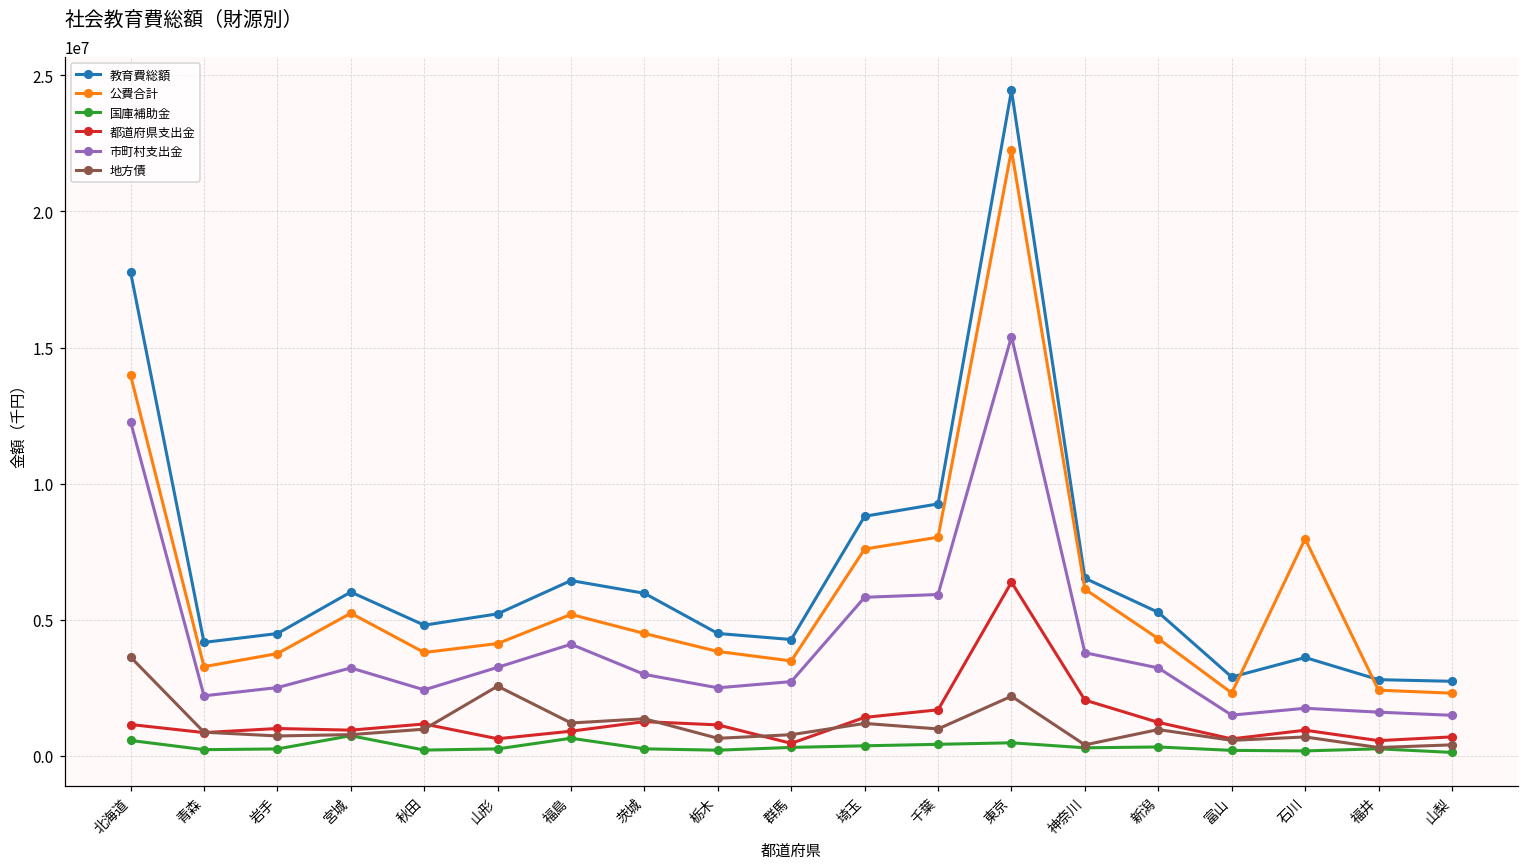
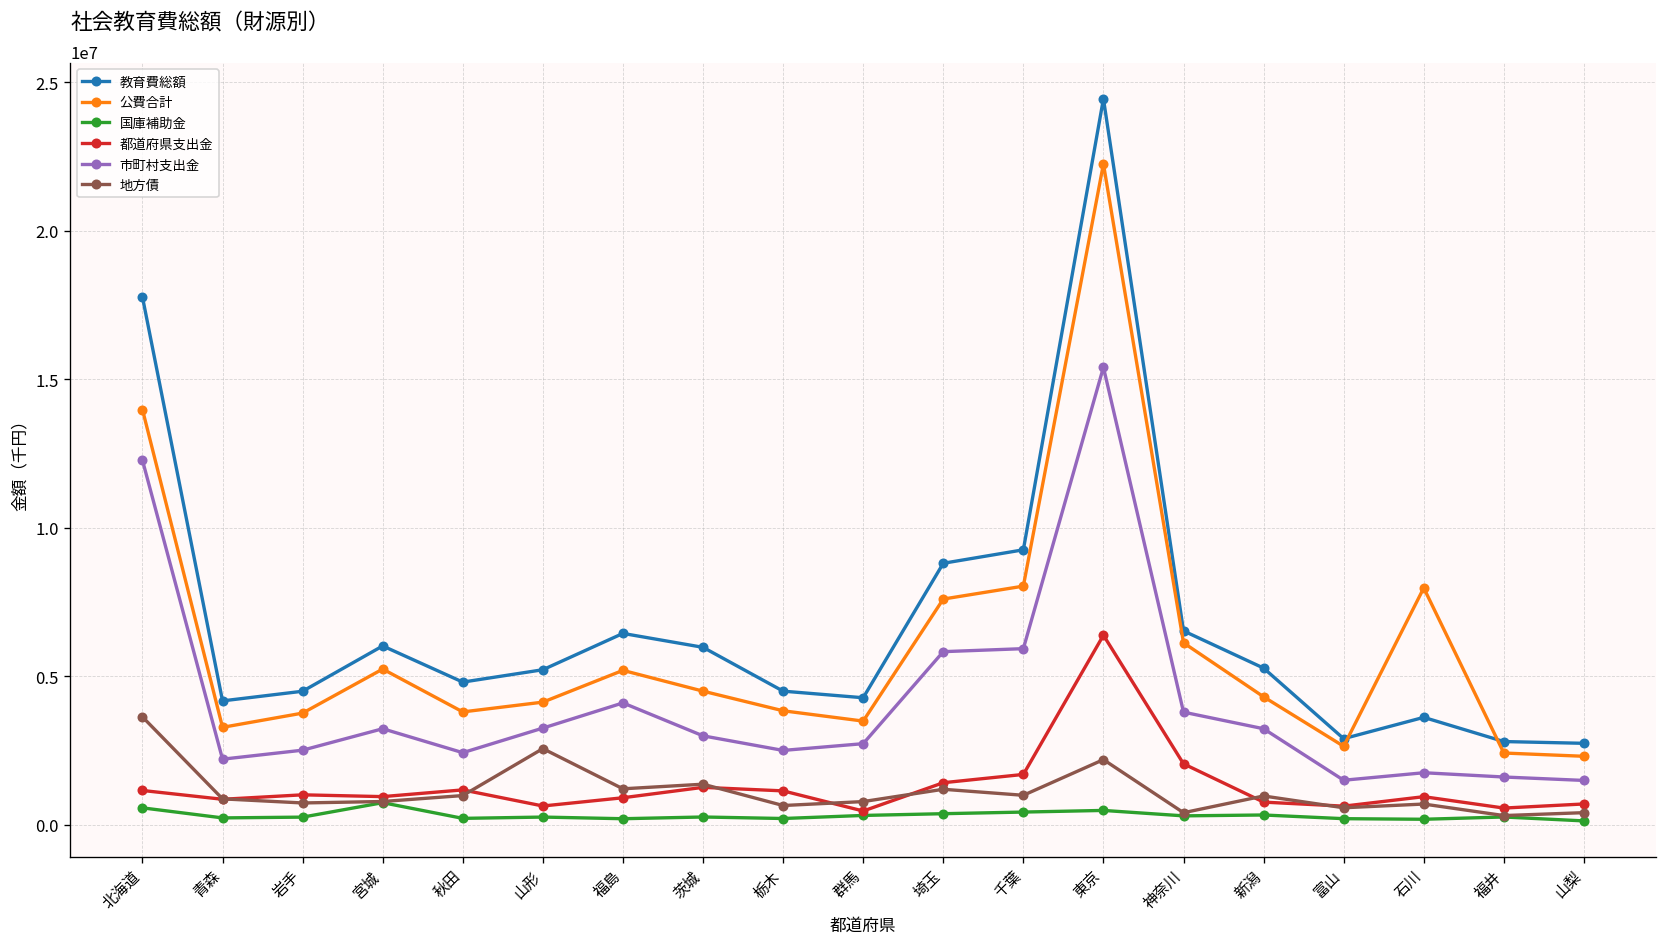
国庫補助金, 福島: 600000 -> 200000
都道府県支出金, 新潟: 1200000 -> 800000
公費合計, 富山: 2300000 -> 2600000
